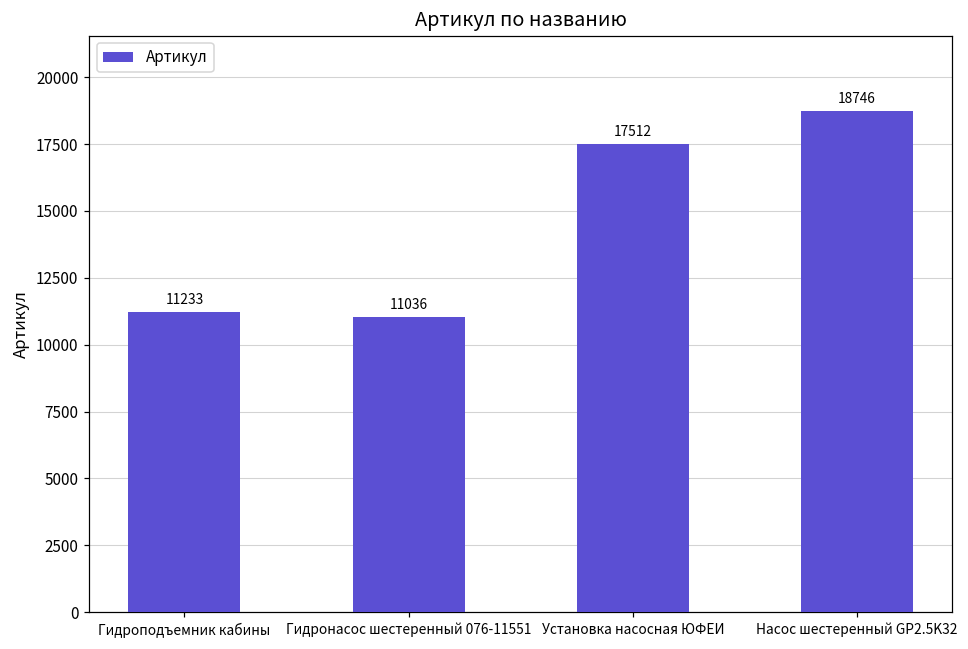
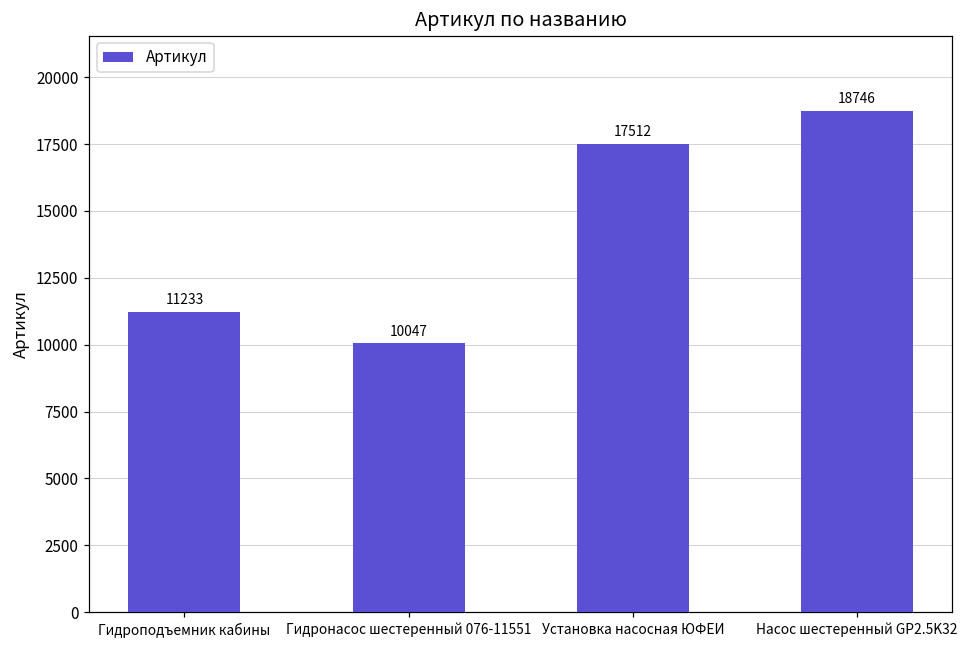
Гидронасос шестеренный 076-11551: 11036 -> 10047
